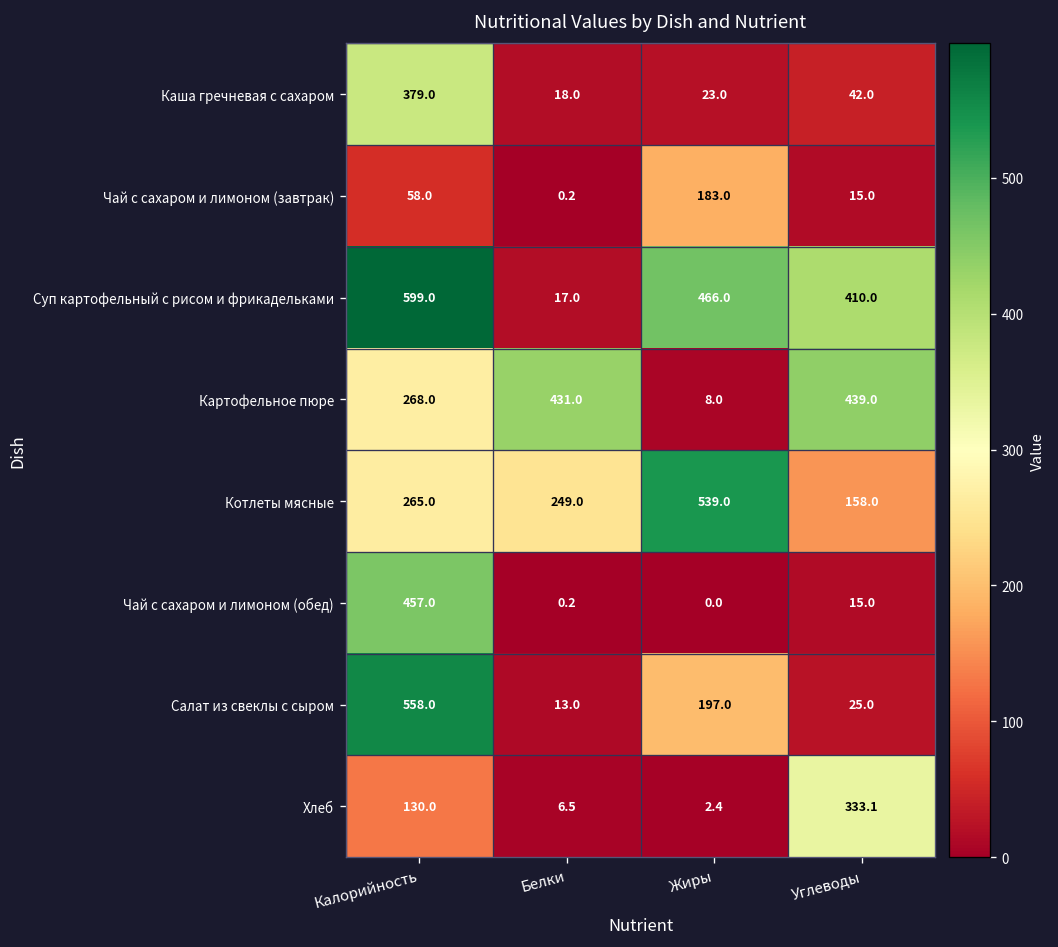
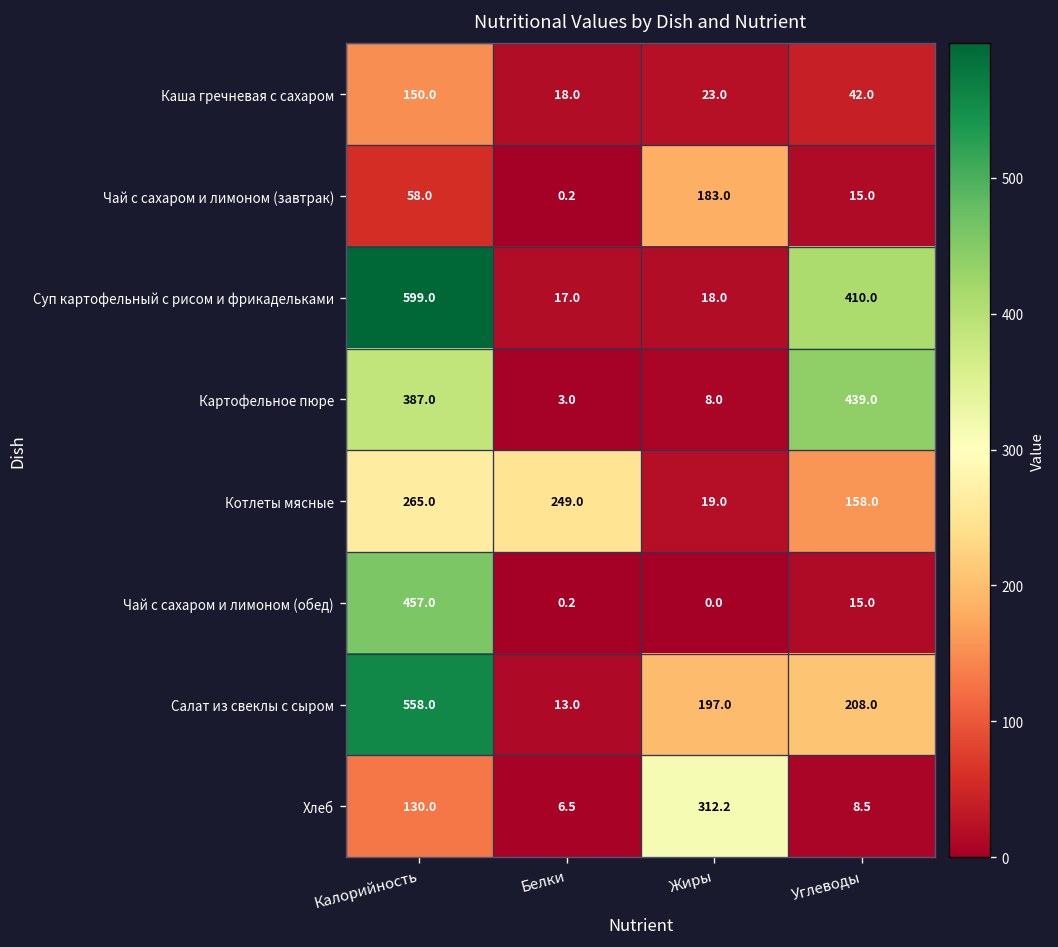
Каша гречневая с сахаром, Калорийность: 379.0 -> 150.0
Суп картофельный с рисом и фрикадельками, Жиры: 466.0 -> 18.0
Картофельное пюре, Калорийность: 268.0 -> 387.0
Картофельное пюре, Белки: 431.0 -> 3.0
Котлеты мясные, Жиры: 539.0 -> 19.0
Салат из свеклы с сыром, Углеводы: 25.0 -> 208.0
Хлеб, Жиры: 2.4 -> 312.2
Хлеб, Углеводы: 333.1 -> 8.5
